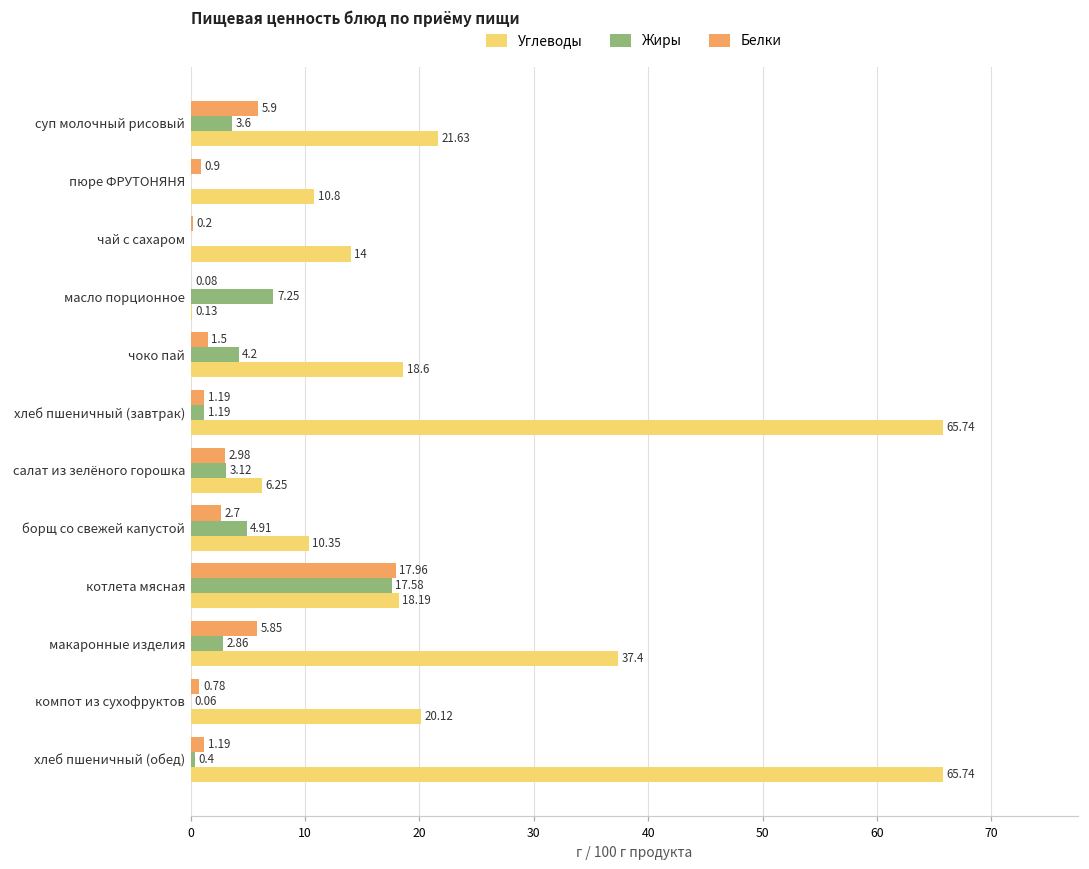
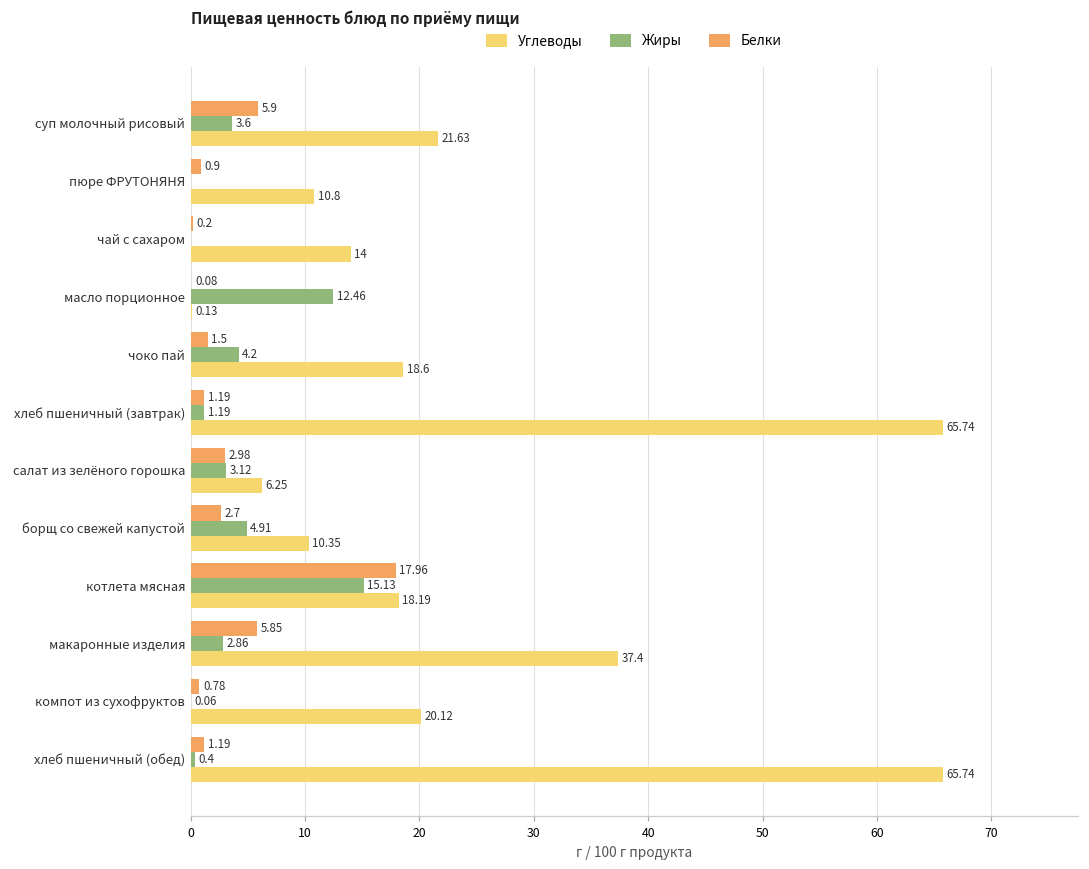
Жиры, масло порционное: 7.25 -> 12.46
Жиры, котлета мясная: 17.58 -> 15.13
